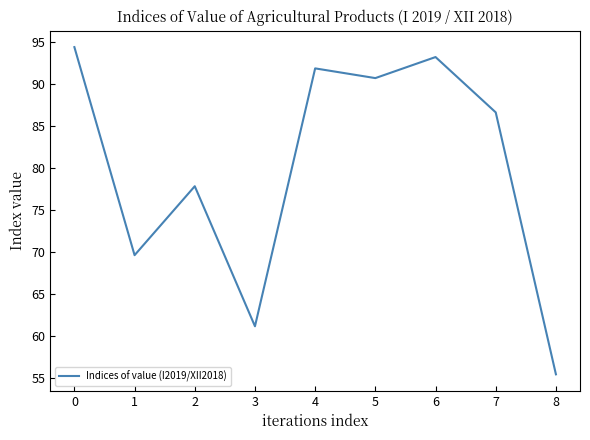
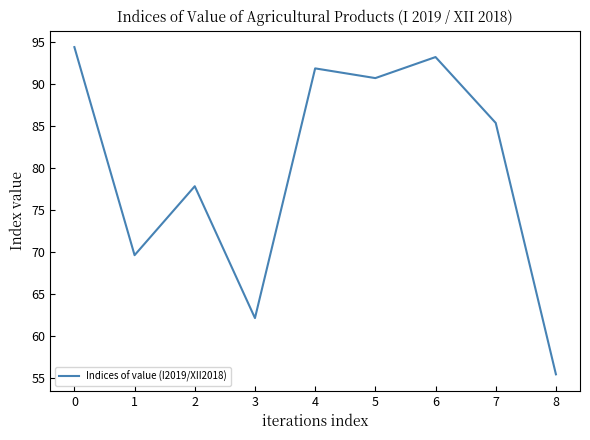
3: 61 -> 62
7: 87 -> 85
